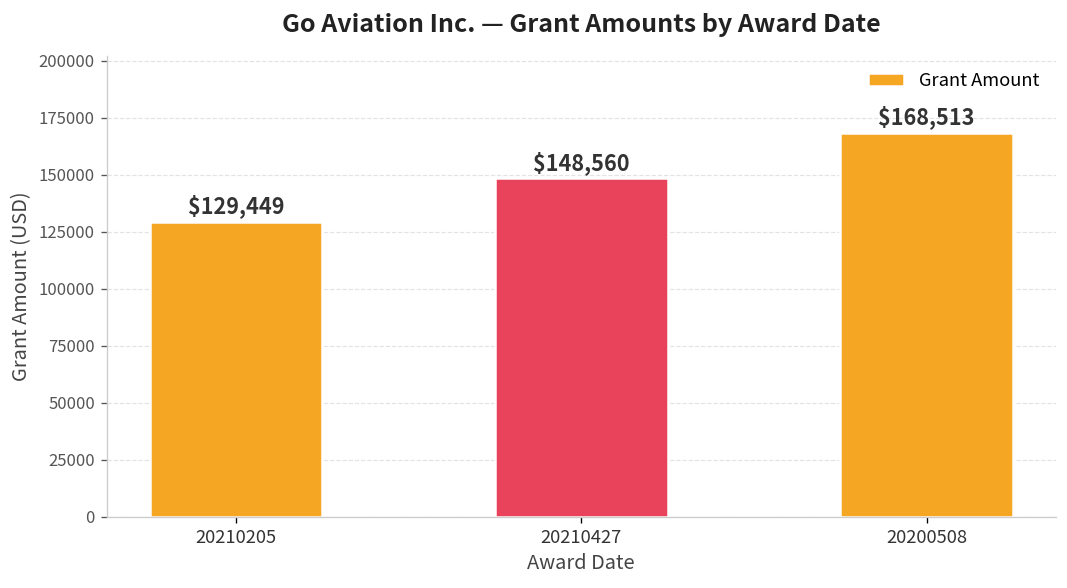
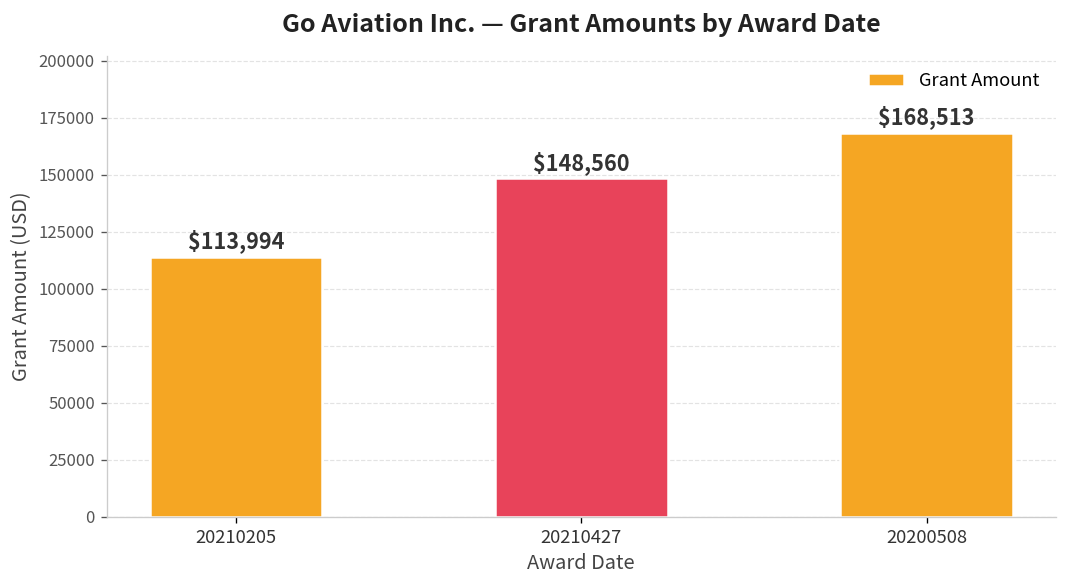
20210205: $129,449 -> $113,994
